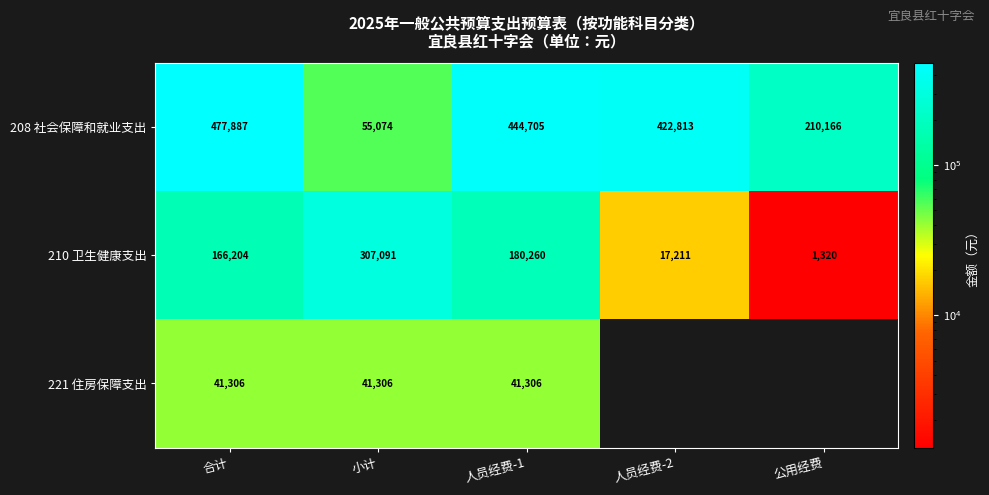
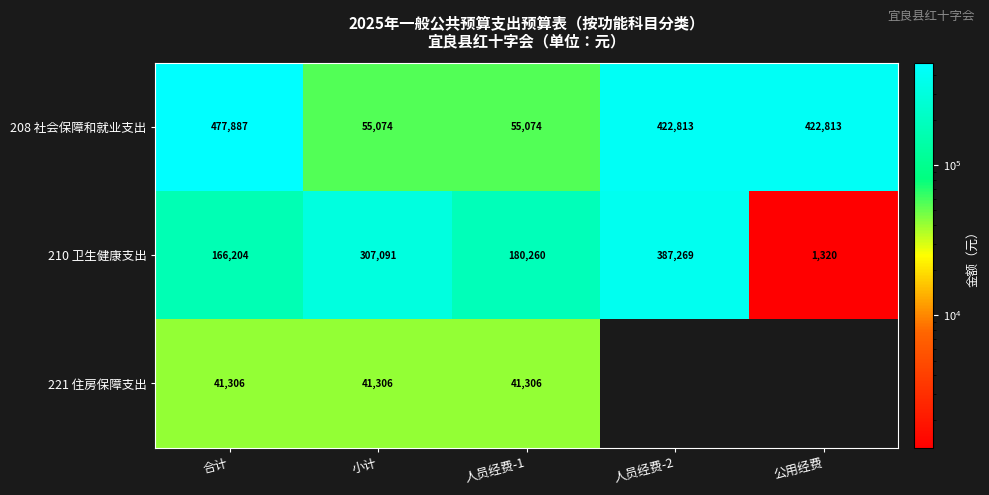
208 社会保障和就业支出, 人员经费-1: 444,705 -> 55,074
208 社会保障和就业支出, 公用经费: 210,166 -> 422,813
210 卫生健康支出, 人员经费-2: 17,211 -> 387,269
